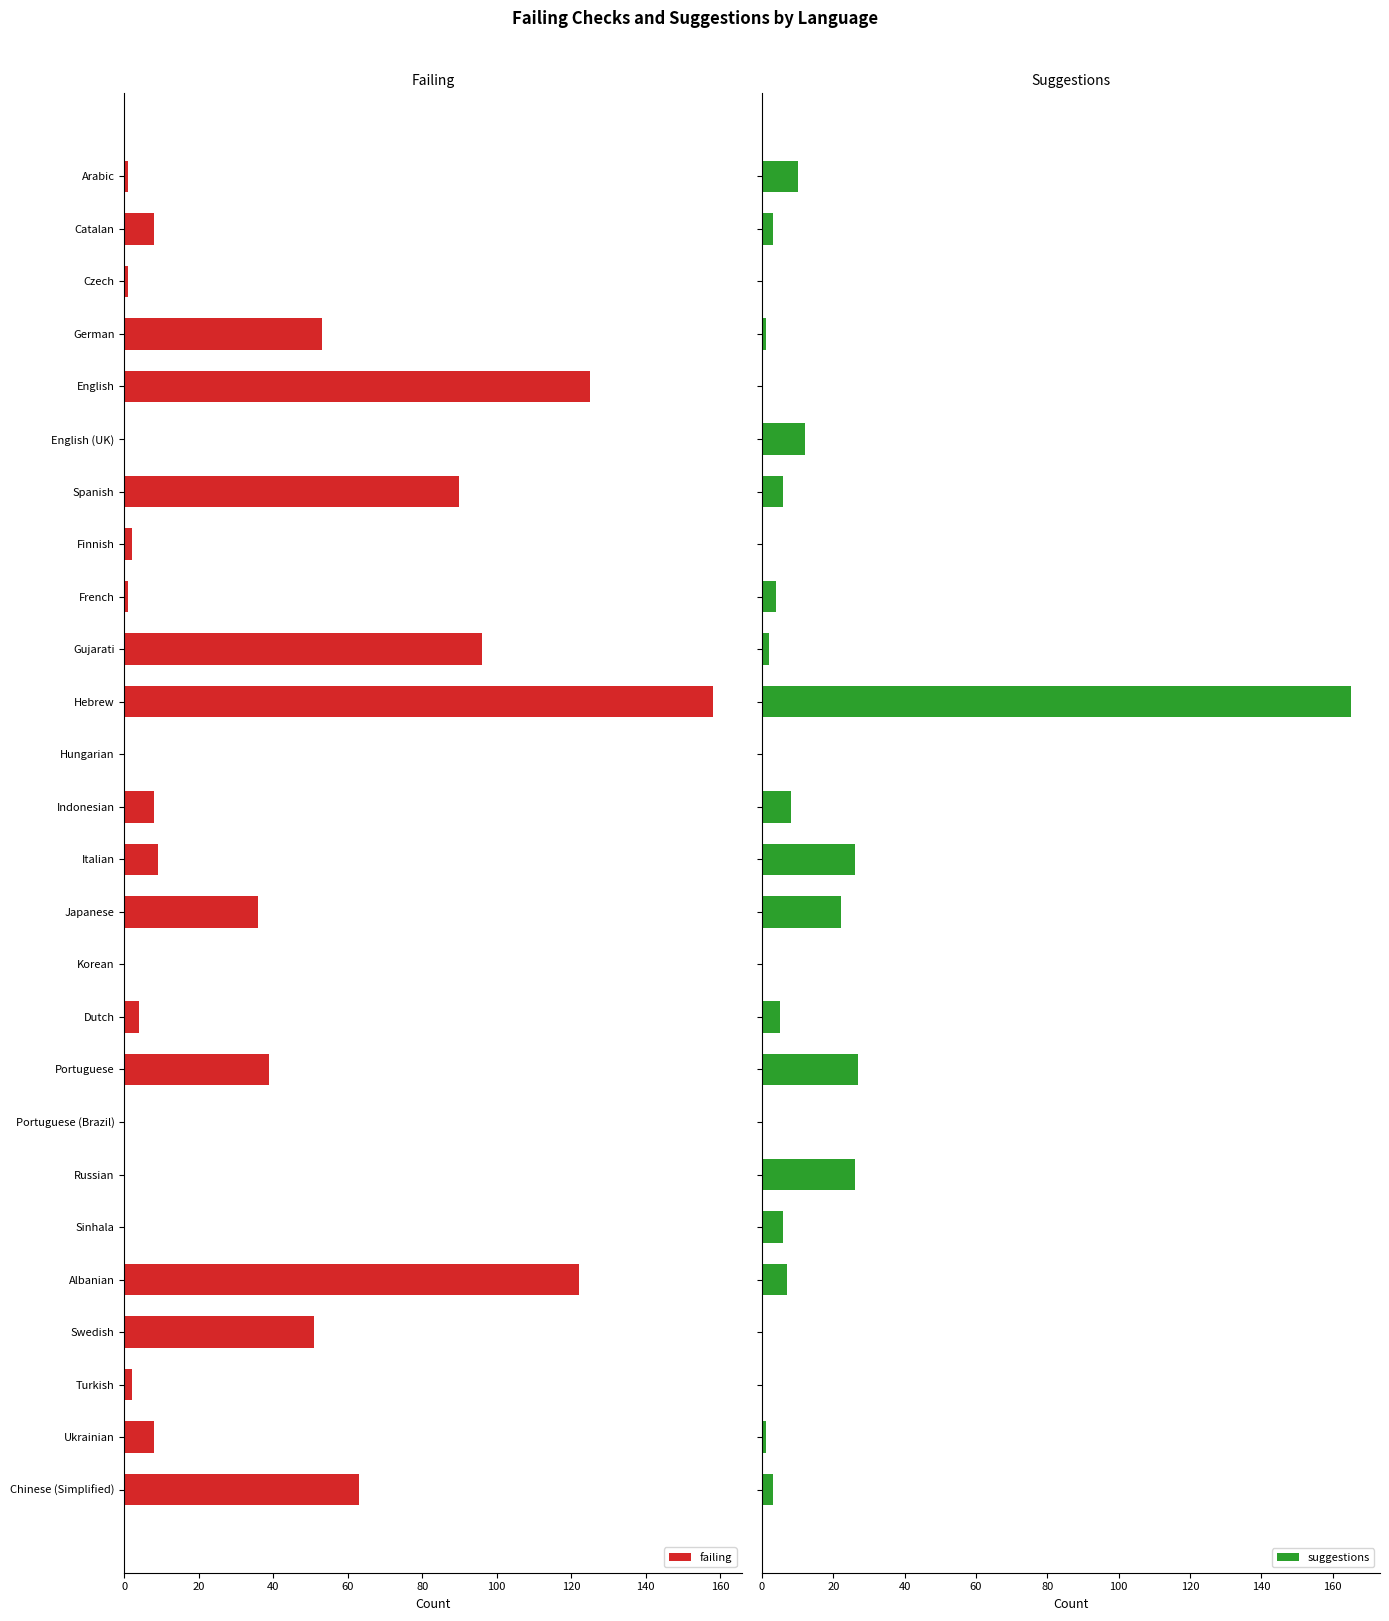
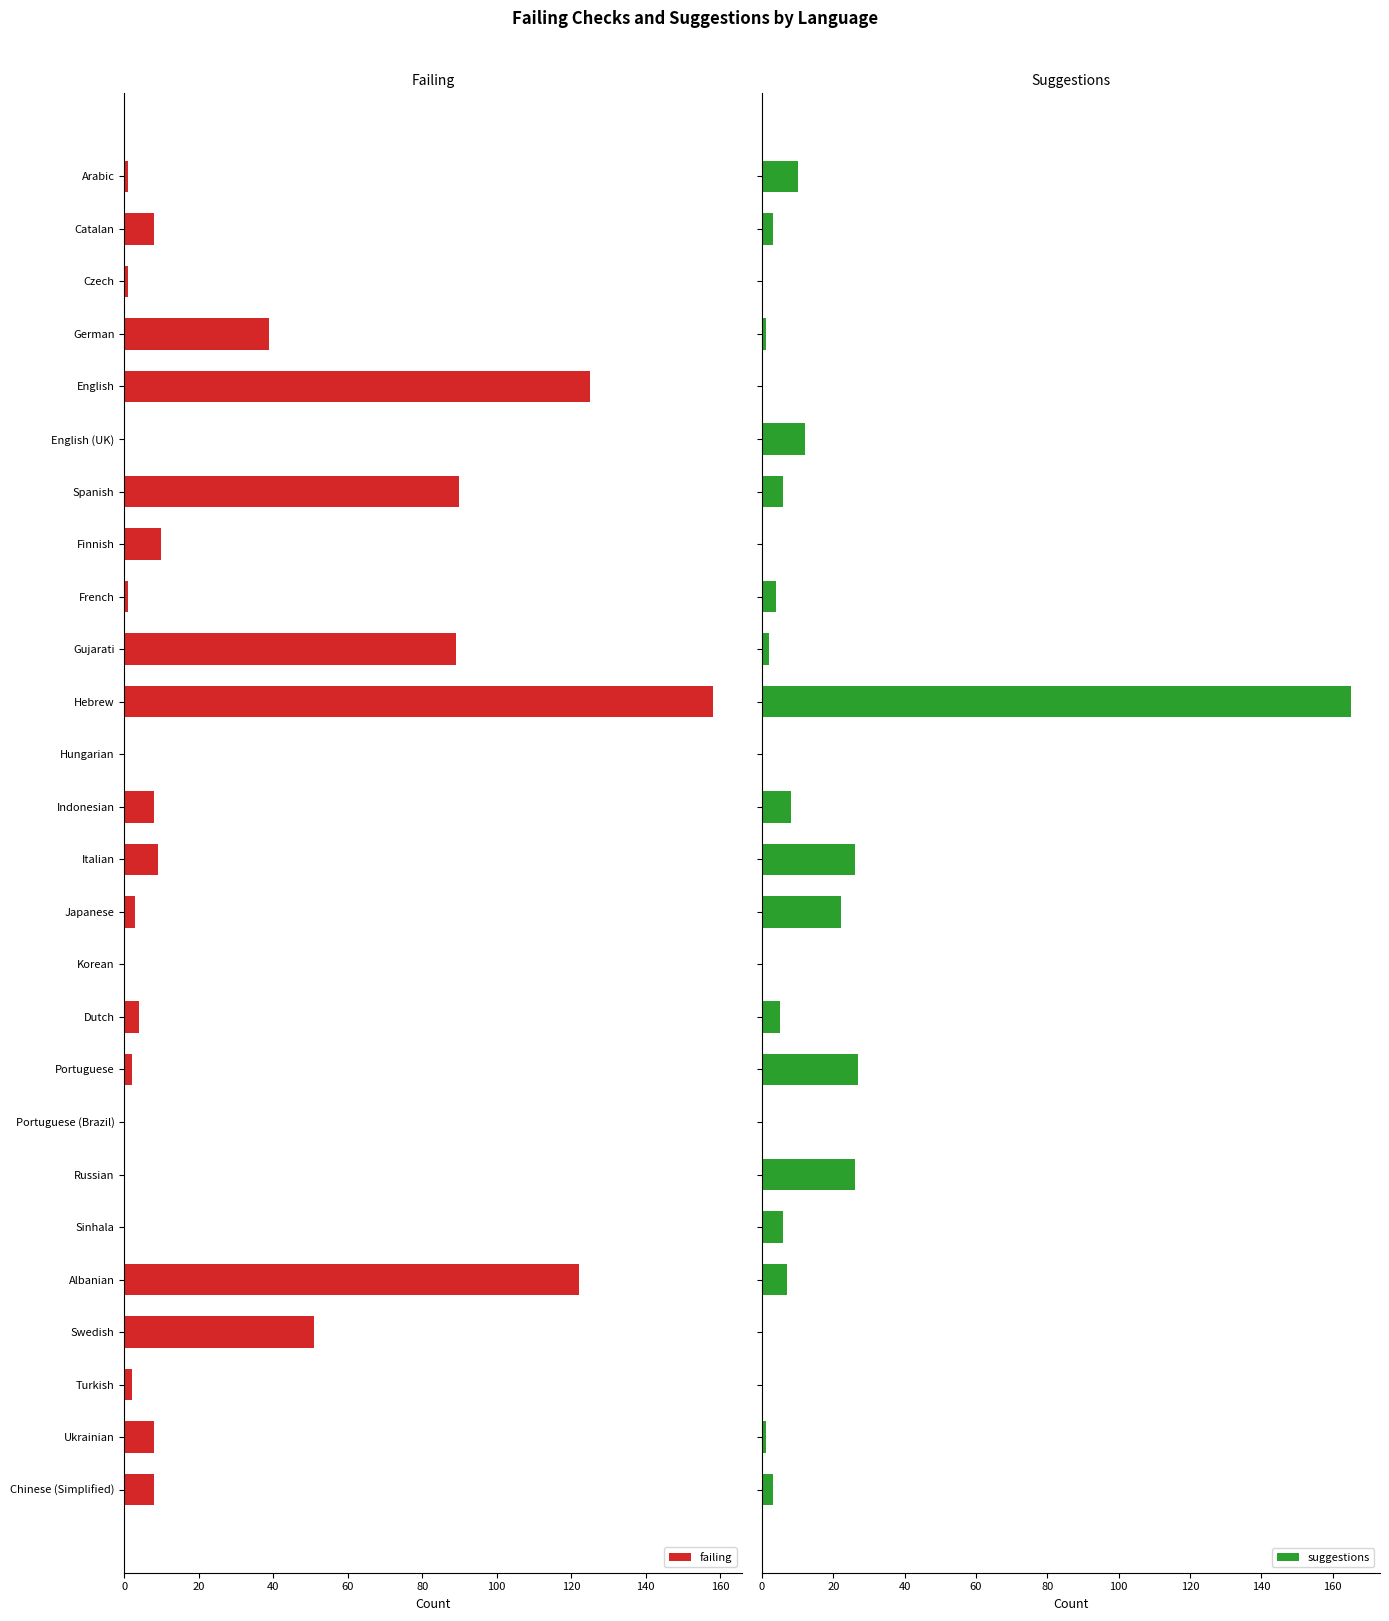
Failing, German: 53 -> 39
Failing, Finnish: 2 -> 10
Failing, Gujarati: 96 -> 89
Failing, Japanese: 36 -> 3
Failing, Portuguese: 39 -> 2
Failing, Chinese (Simplified): 63 -> 8
